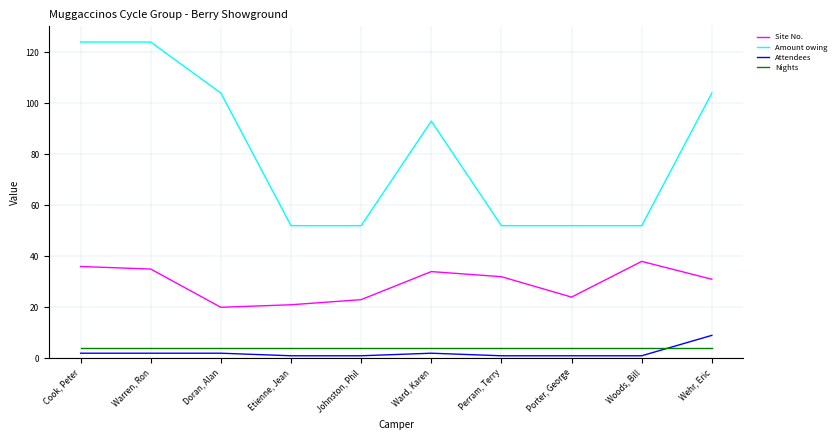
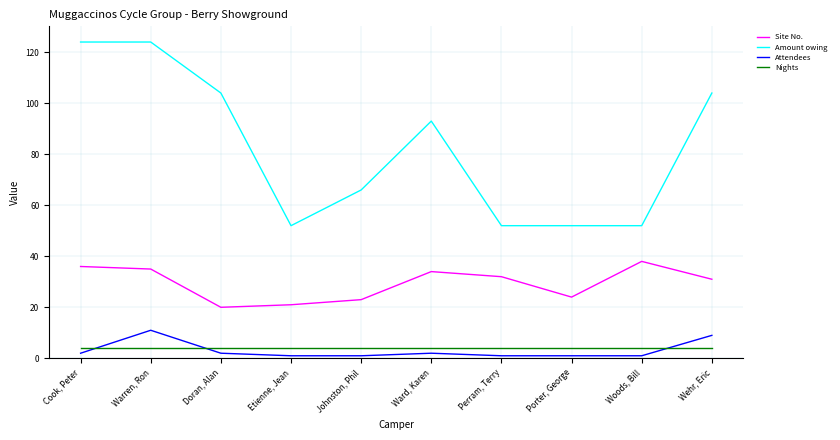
Attendees, Warren, Ron: 2 -> 11
Amount owing, Johnston, Phil: 52 -> 66
